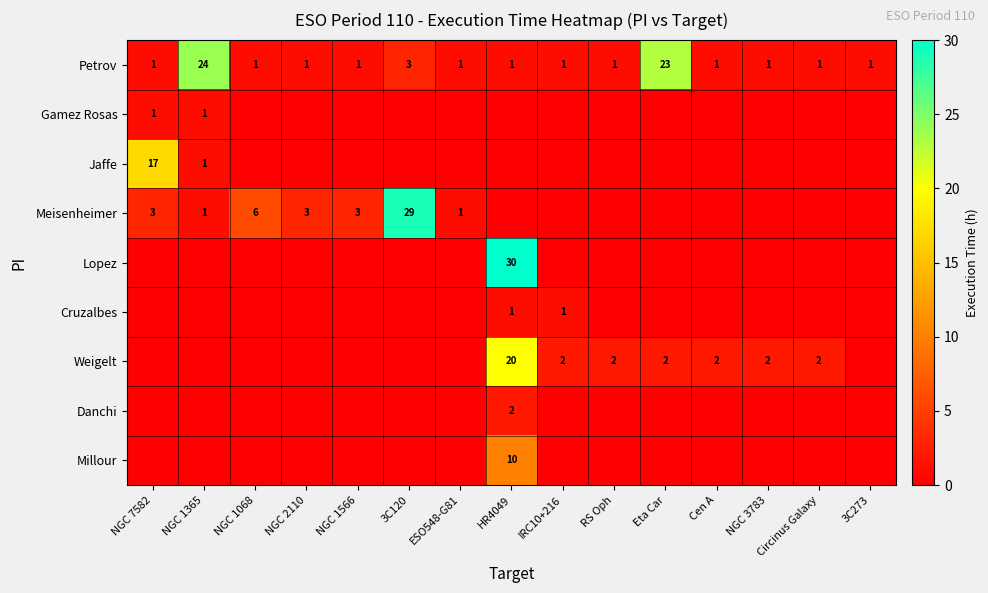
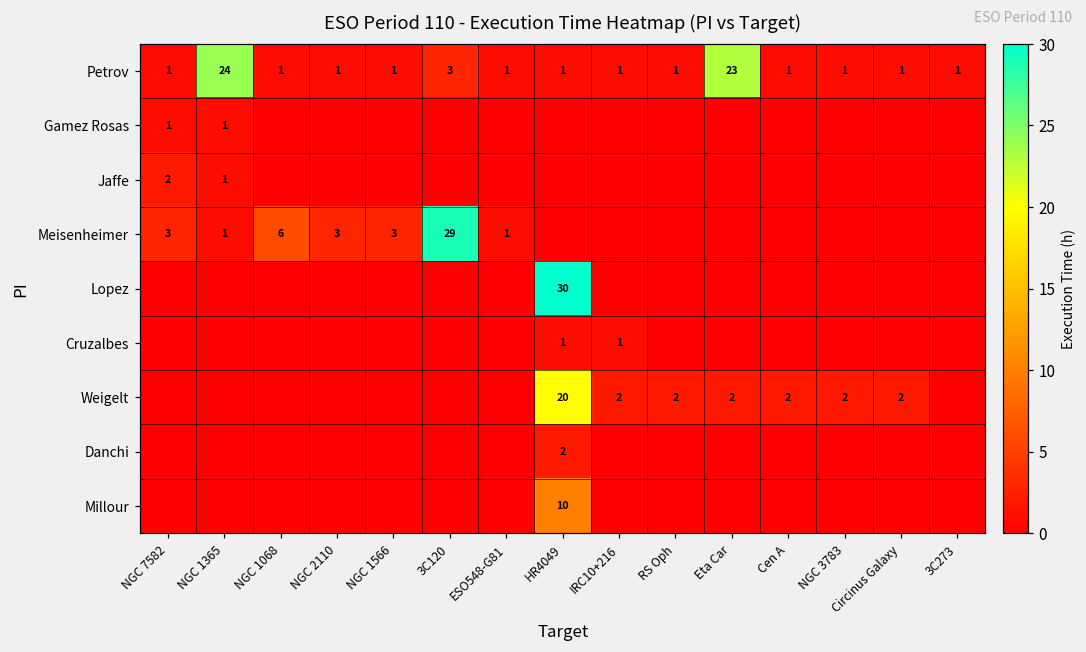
Jaffe, NGC 7582: 17 -> 2
